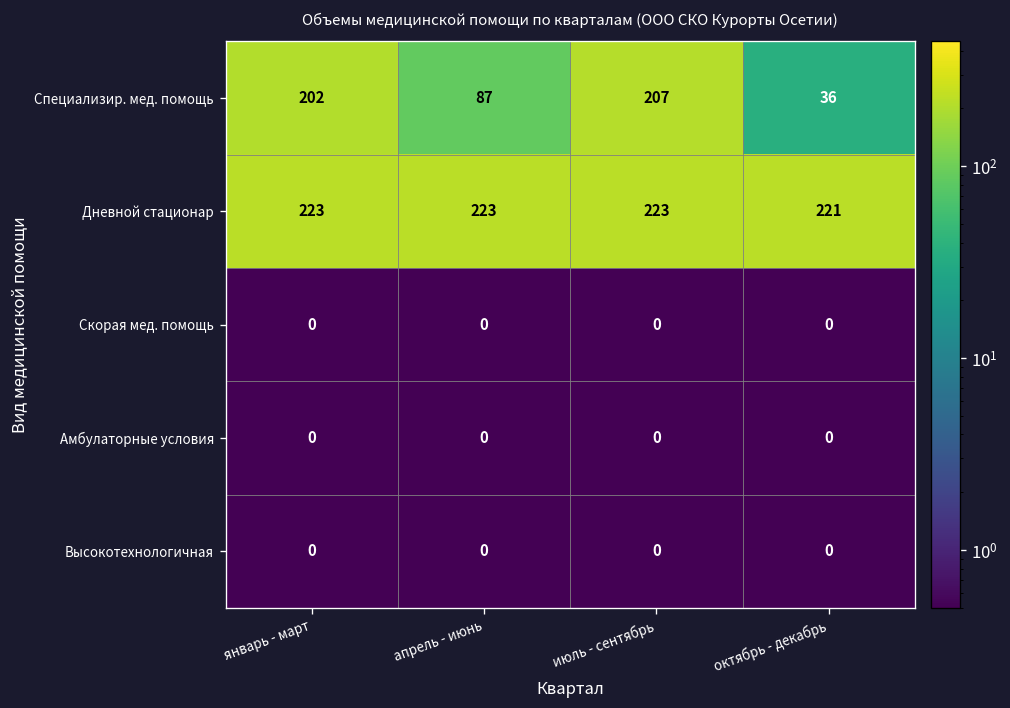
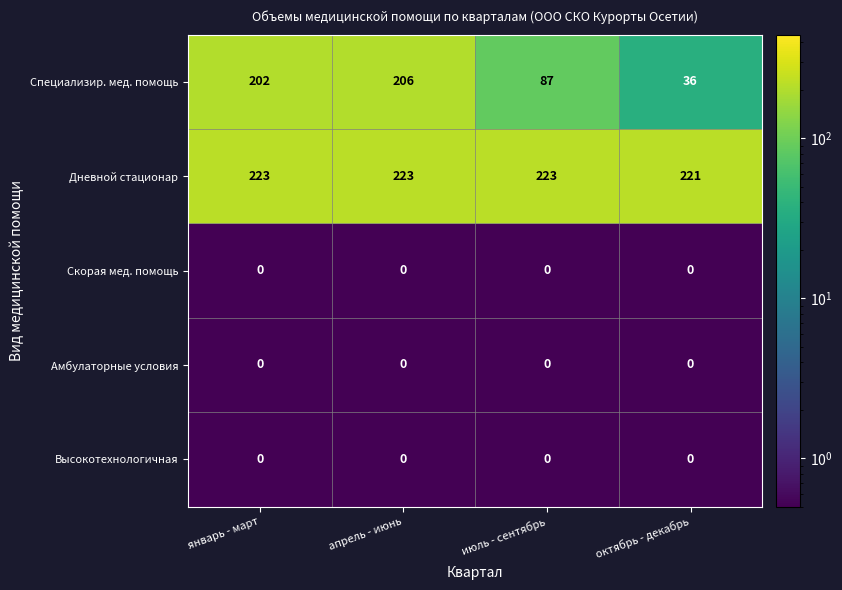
Специализир. мед. помощь, апрель - июнь: 87 -> 206
Специализир. мед. помощь, июль - сентябрь: 207 -> 87
